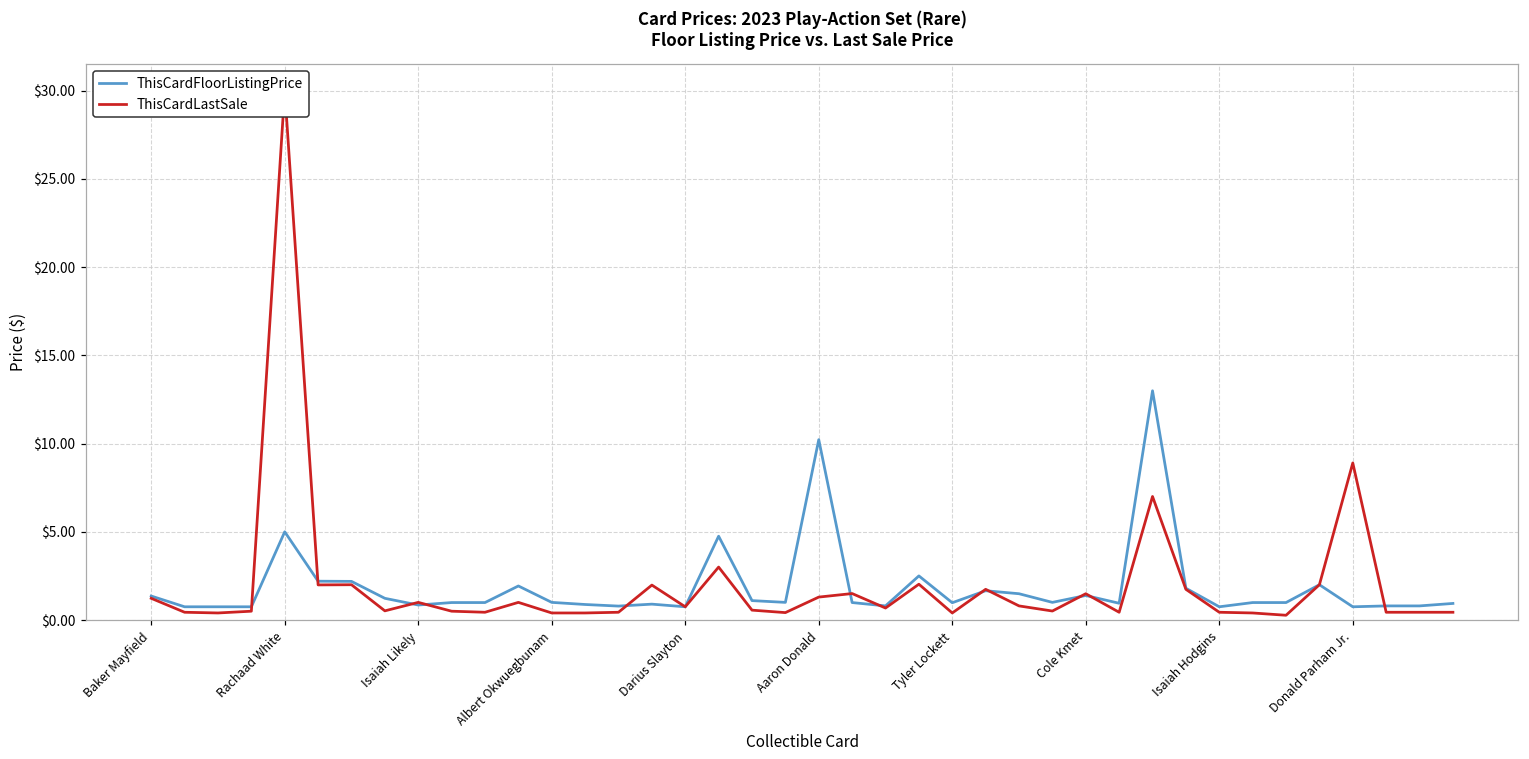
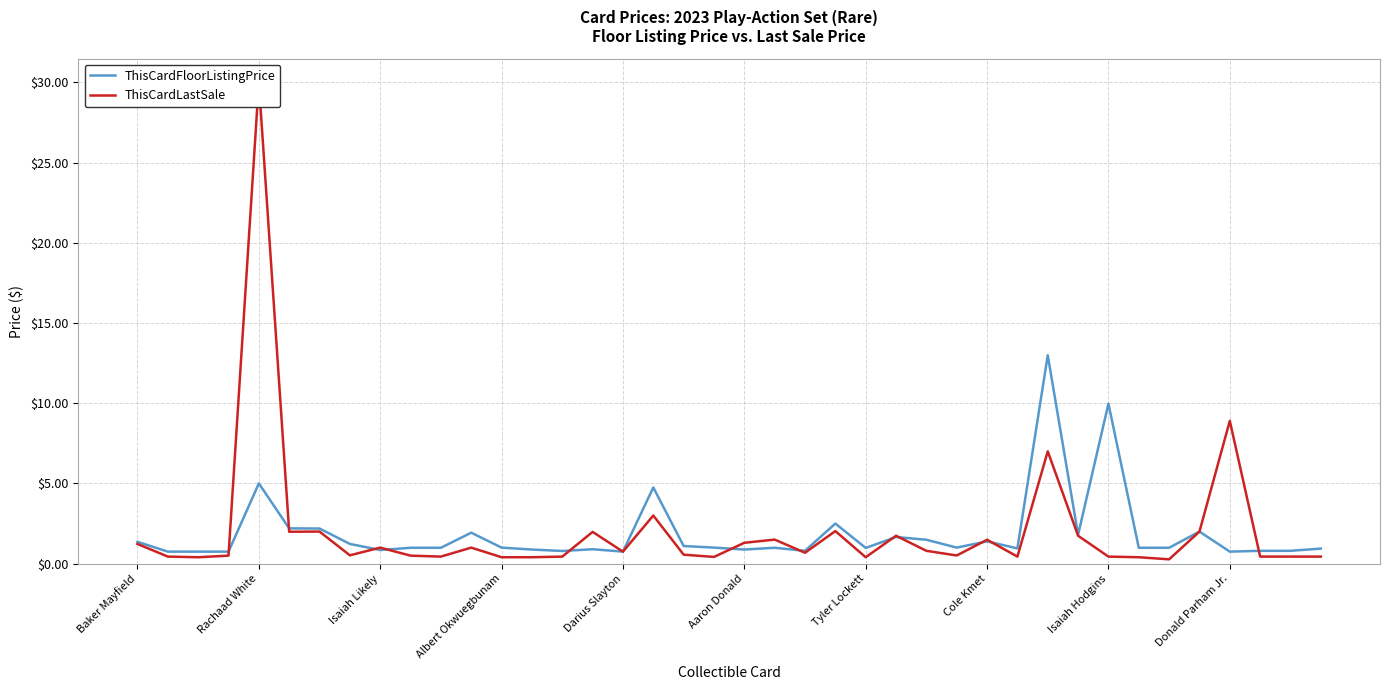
ThisCardFloorListingPrice, Aaron Donald: $10.2 -> $0.9
ThisCardFloorListingPrice, Isaiah Hodgins: $0.8 -> $10.0
